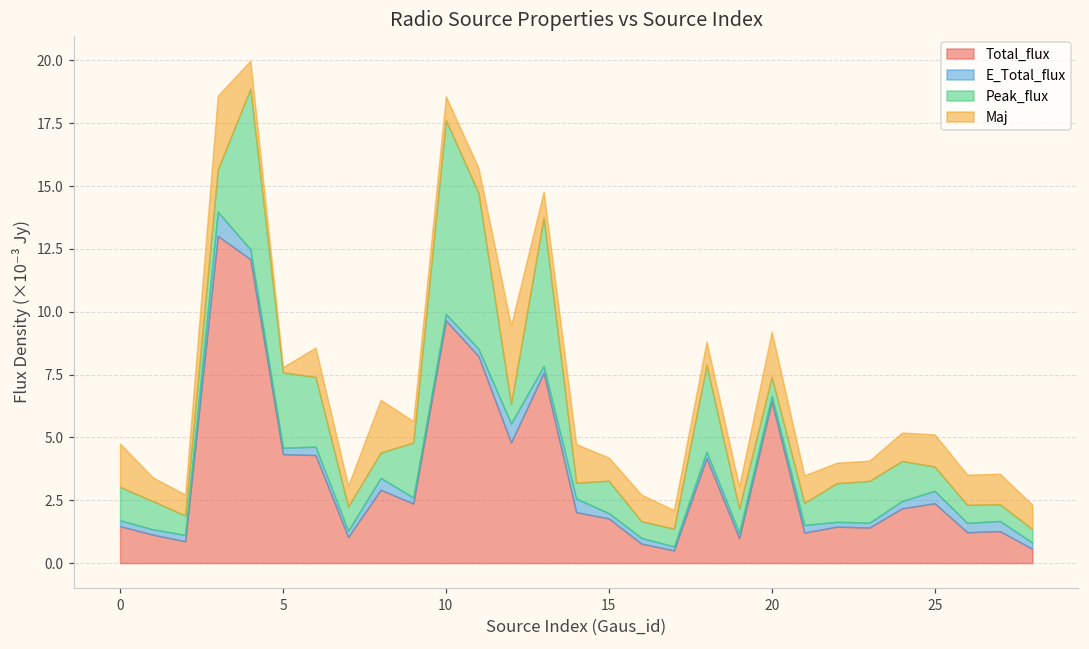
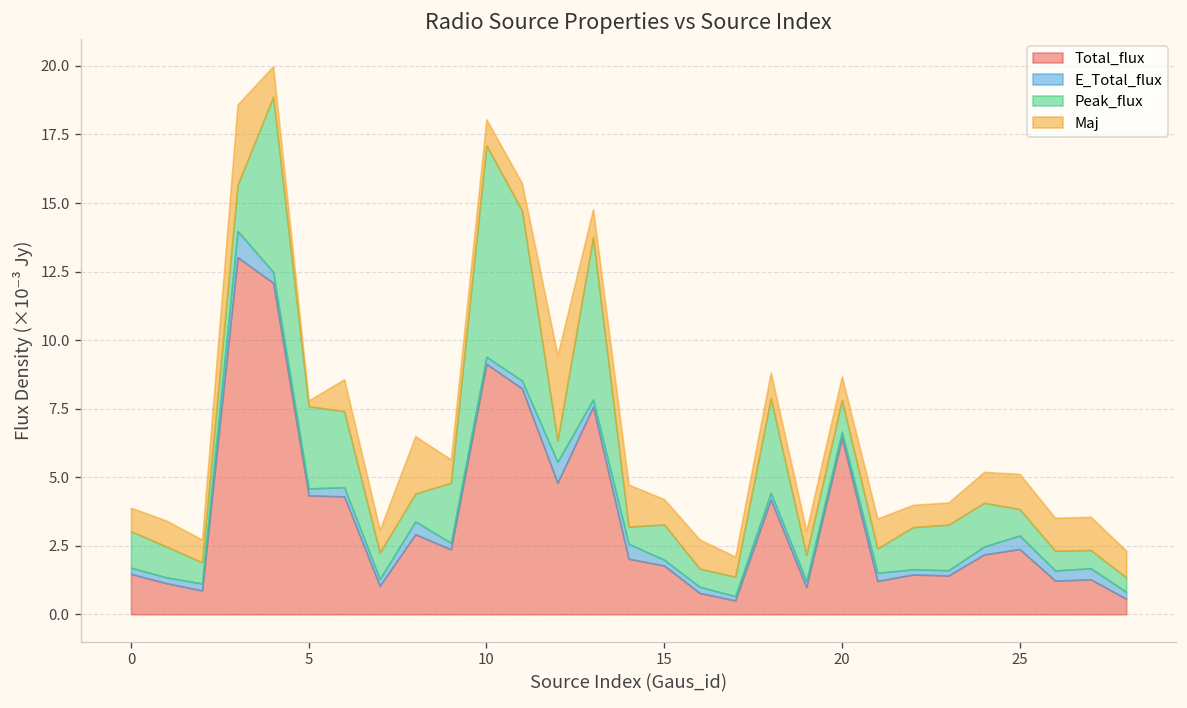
Maj, 0: 1.7 -> 0.9
Total_flux, 10: 9.7 -> 9.1
Peak_flux, 20: 0.8 -> 1.2
Maj, 20: 1.8 -> 0.9
